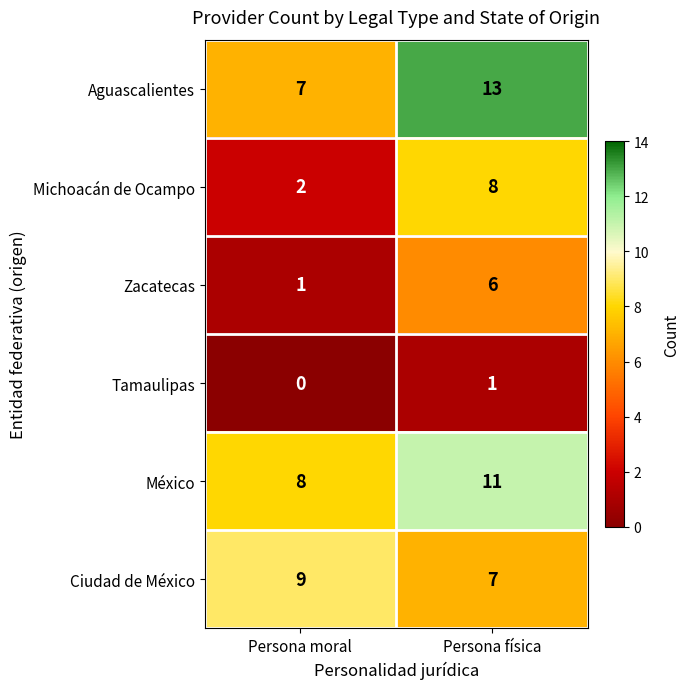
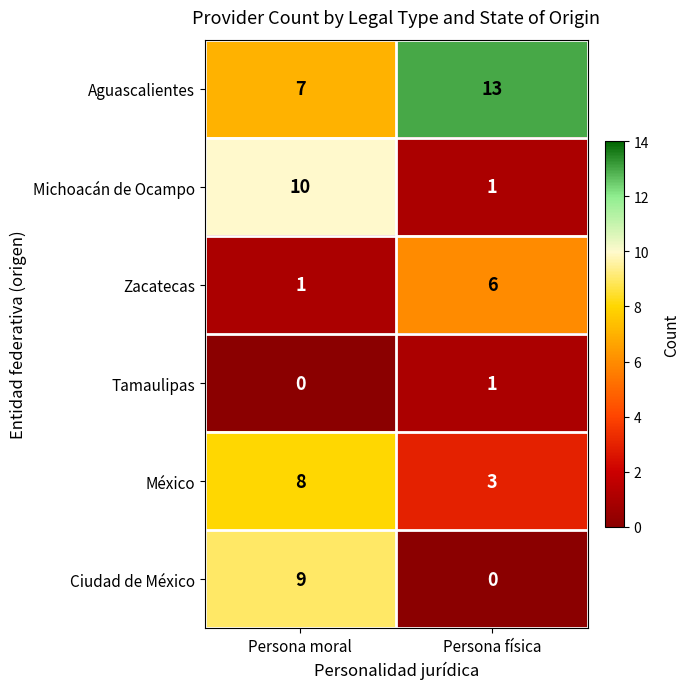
Michoacán de Ocampo, Persona moral: 2 -> 10
Michoacán de Ocampo, Persona física: 8 -> 1
México, Persona física: 11 -> 3
Ciudad de México, Persona física: 7 -> 0
